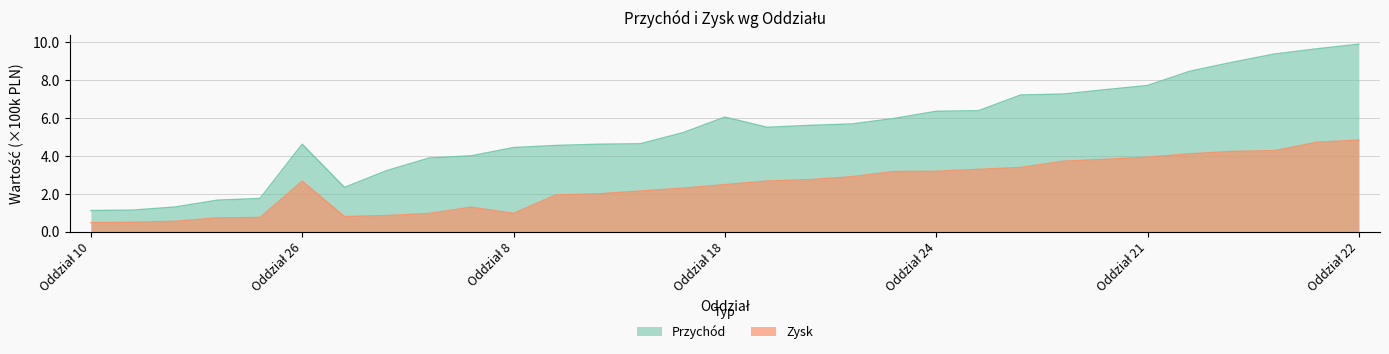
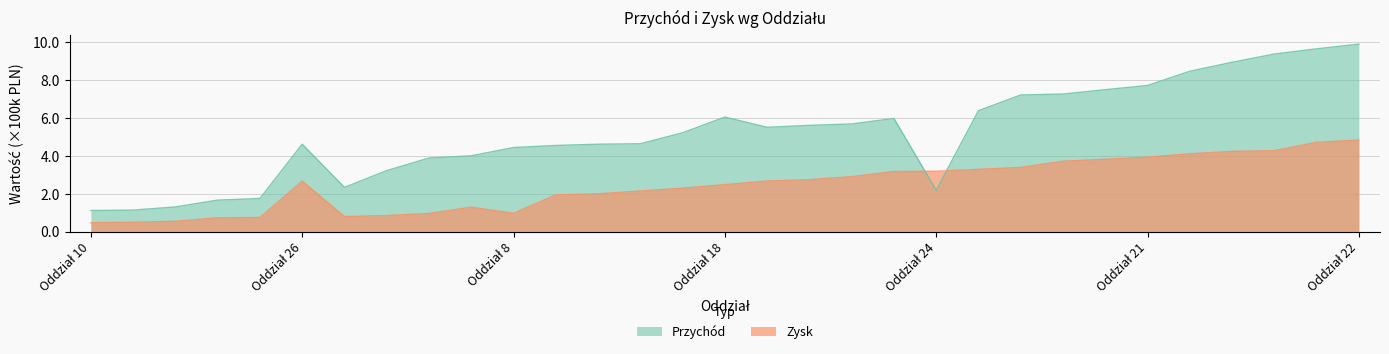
Przychód, Oddział 24: 6.3 -> 2.2
